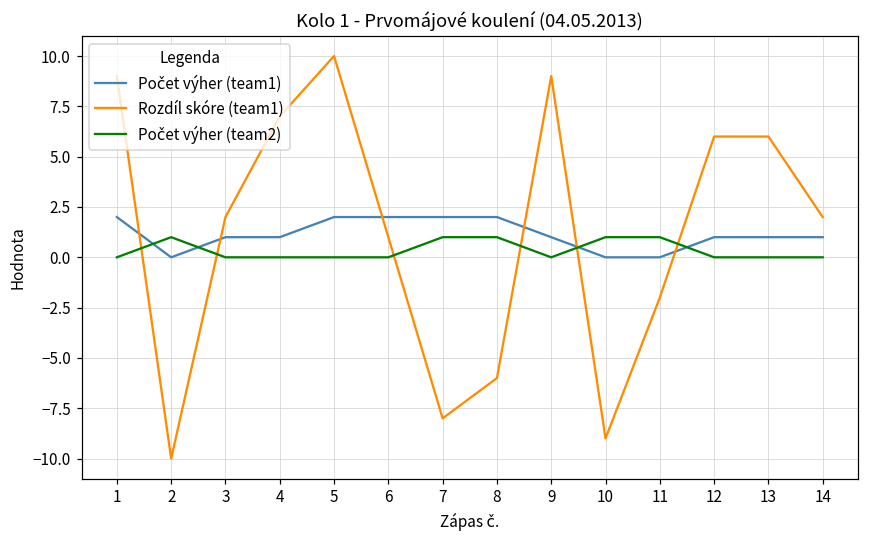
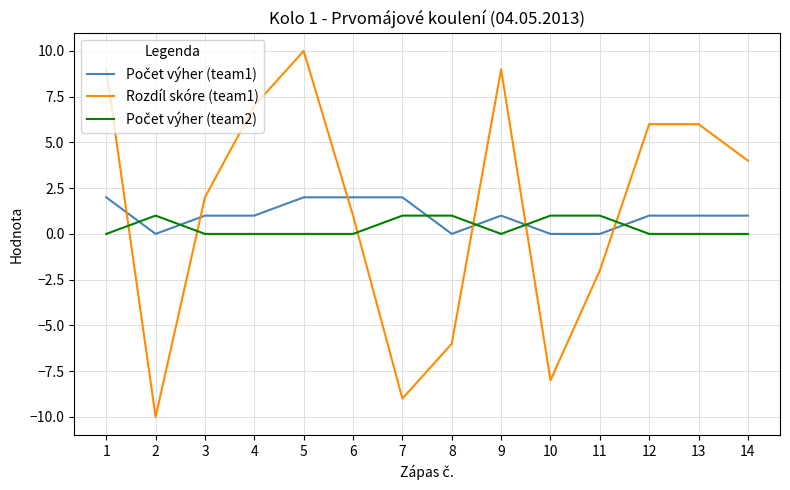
Rozdíl skóre (team1), 7: -8 -> -9
Počet výher (team1), 8: 2 -> 0
Rozdíl skóre (team1), 10: -9 -> -8
Rozdíl skóre (team1), 14: 2 -> 4
